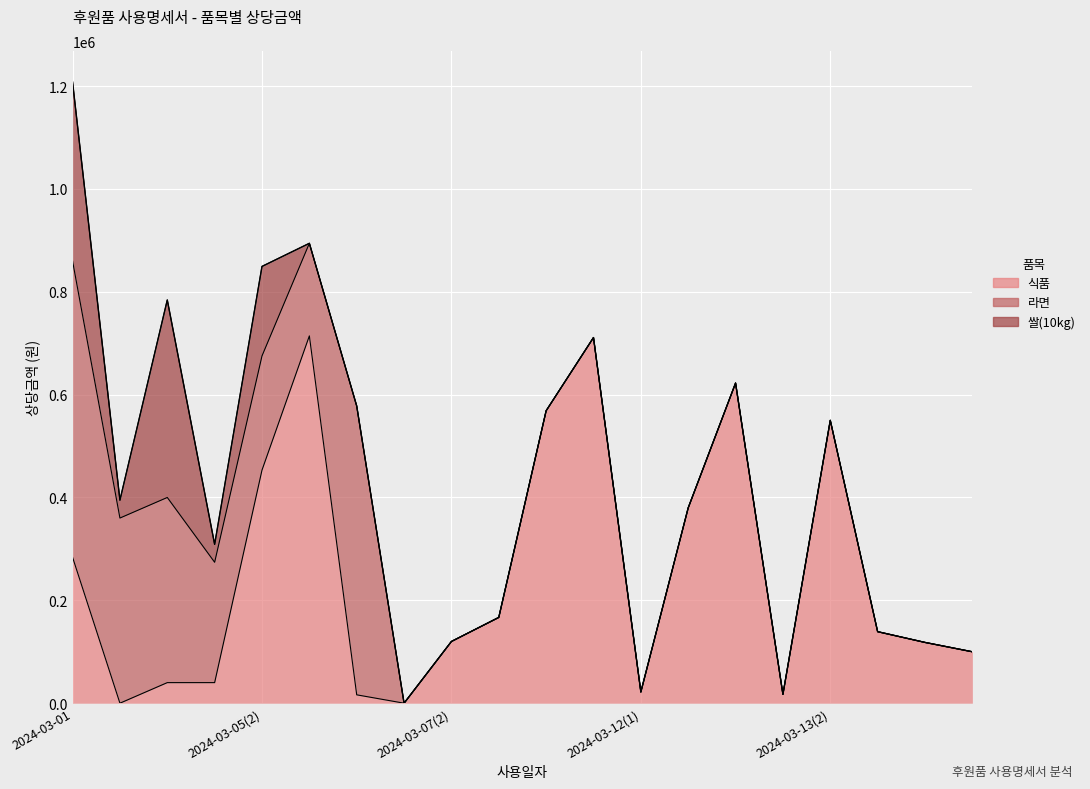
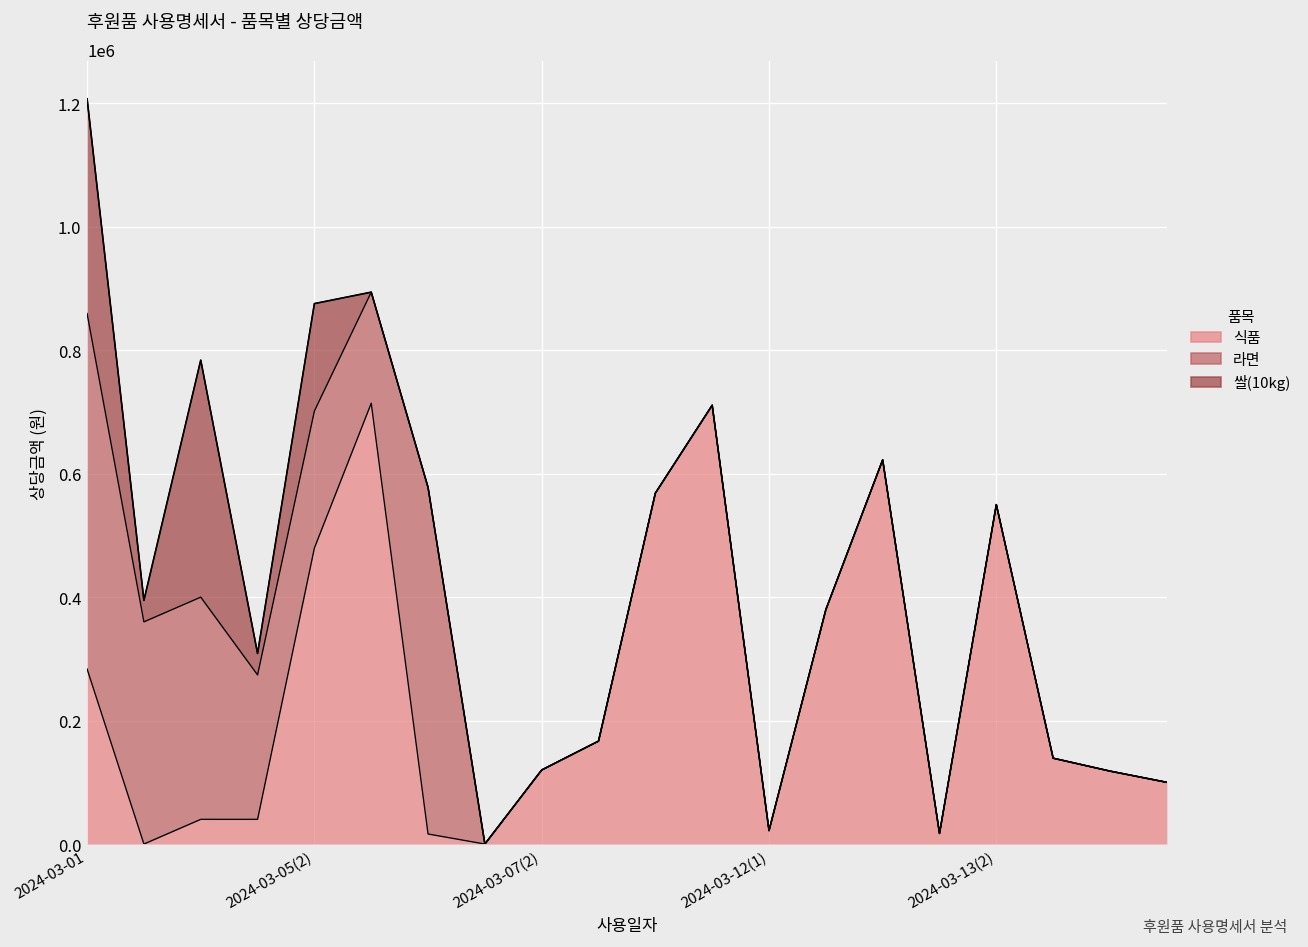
식품, 2024-03-05(2): 450000 -> 480000
